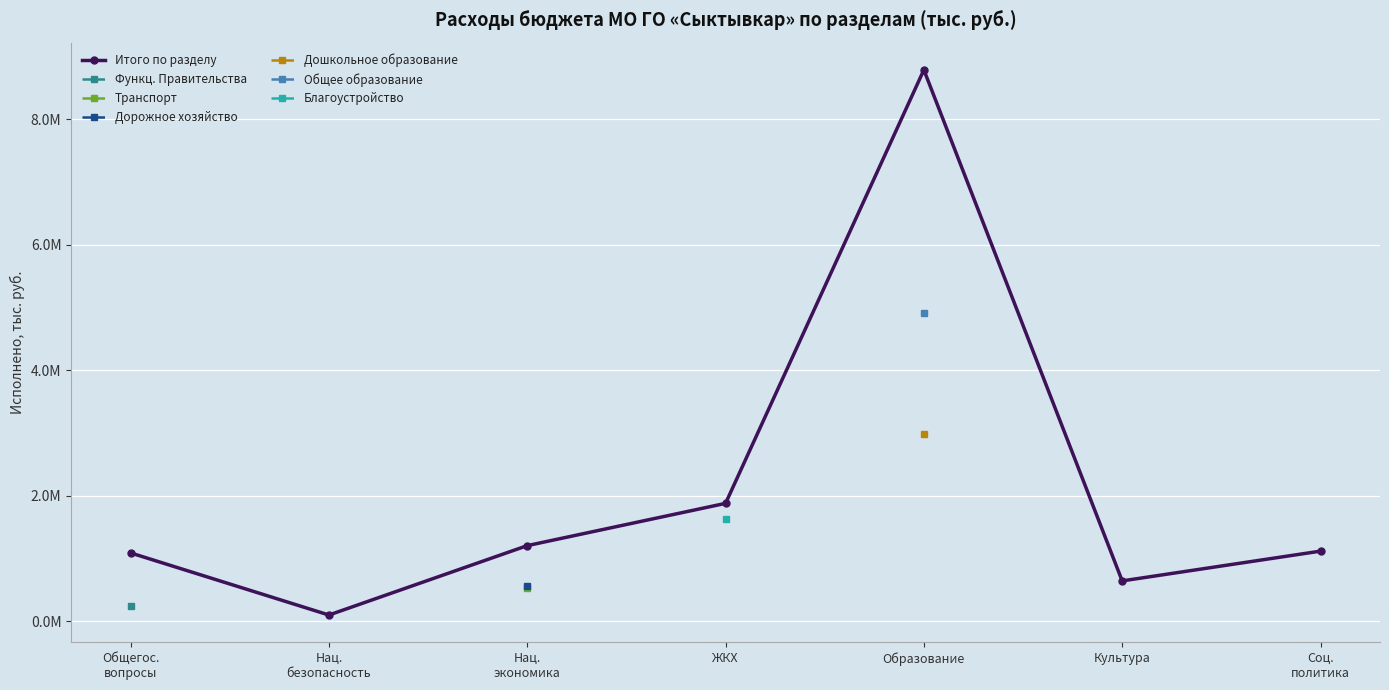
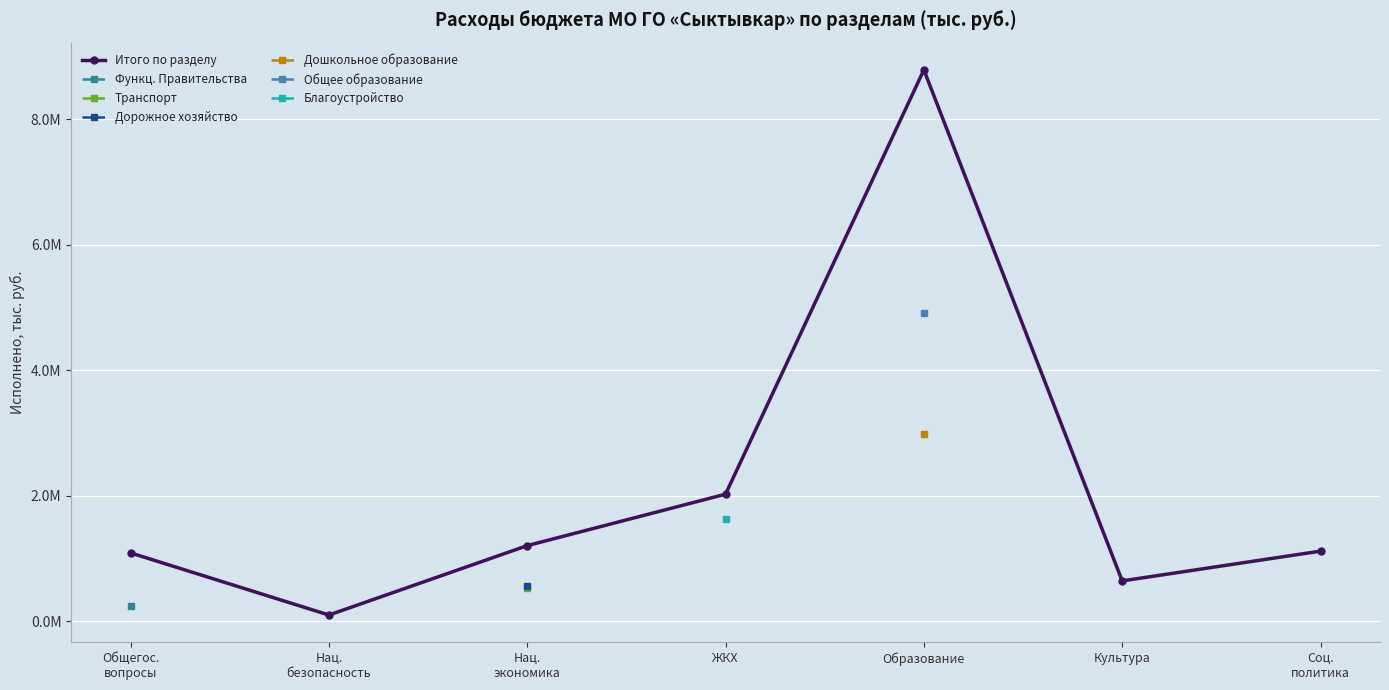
Итого по разделу, ЖКХ: 1900000 -> 2000000
